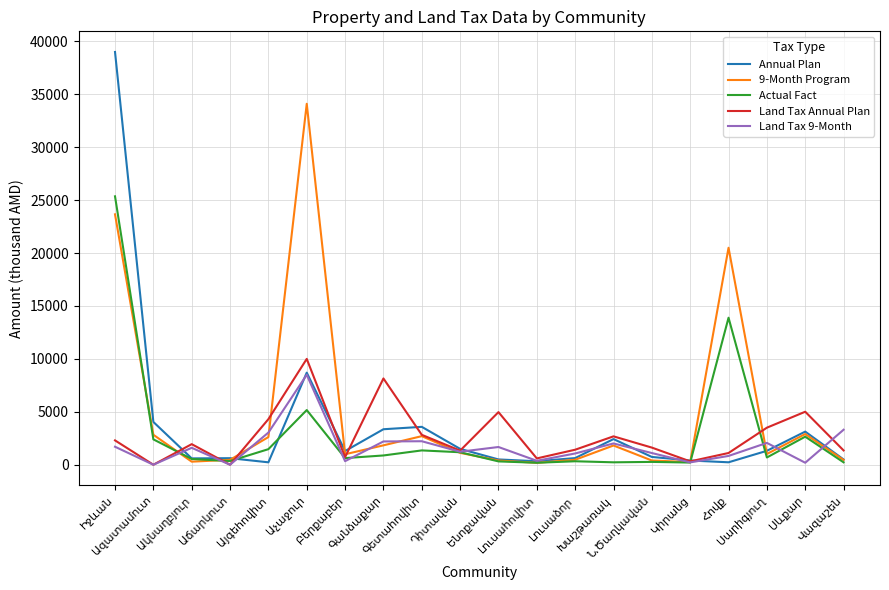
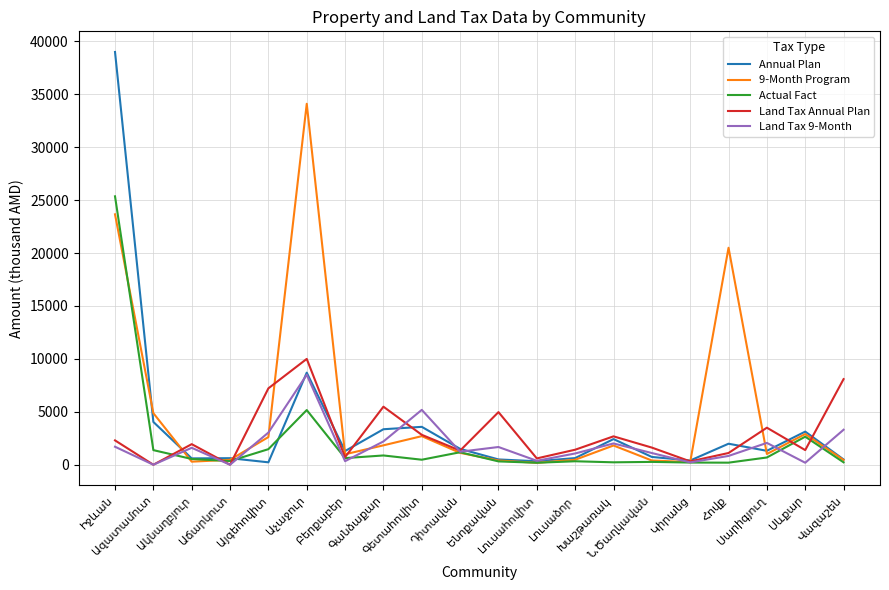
9-Month Program, Ազատամուտ: 2800 -> 4900
Actual Fact, Ազատամուտ: 2400 -> 1400
Land Tax Annual Plan, Այգեհովիտ: 4300 -> 7200
Land Tax Annual Plan, Գանձաքար: 8200 -> 5500
Actual Fact, Գետահովիտ: 1400 -> 500
Land Tax 9-Month, Գետահովիտ: 2200 -> 5200
Annual Plan, Հովք: 200 -> 2000
Actual Fact, Հովք: 13900 -> 200
Land Tax Annual Plan, Սևքար: 5000 -> 1400
Land Tax Annual Plan, Վազաշեն: 1400 -> 8100
